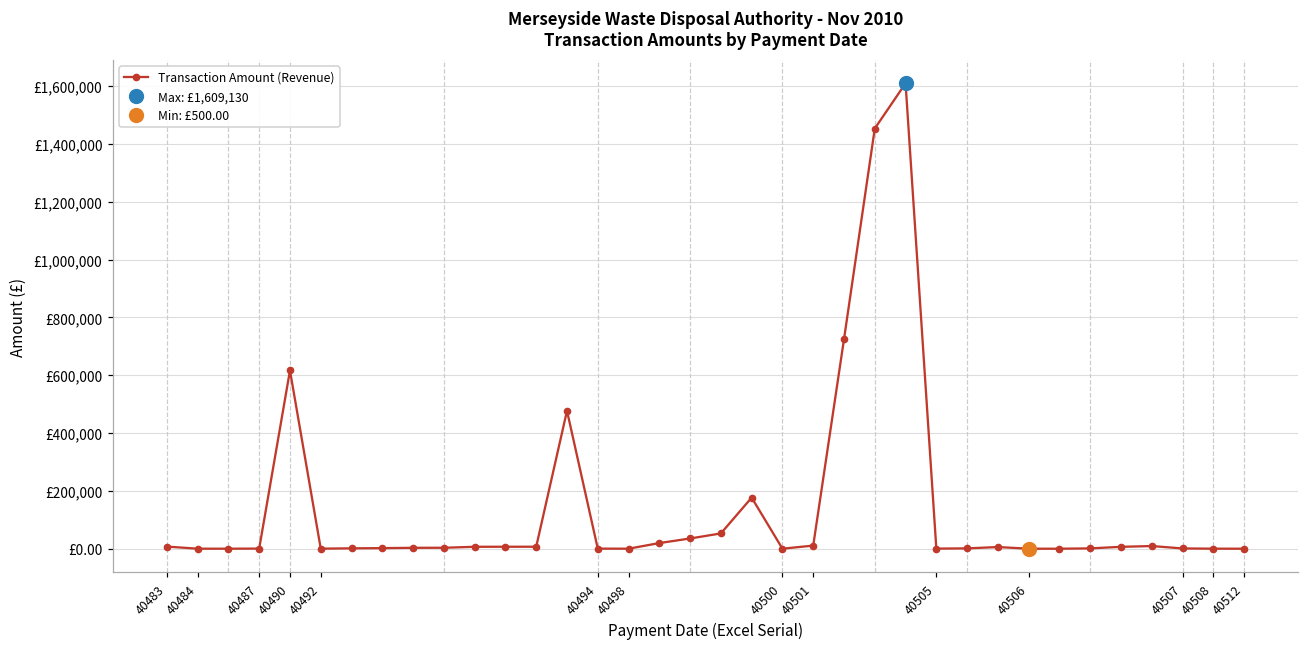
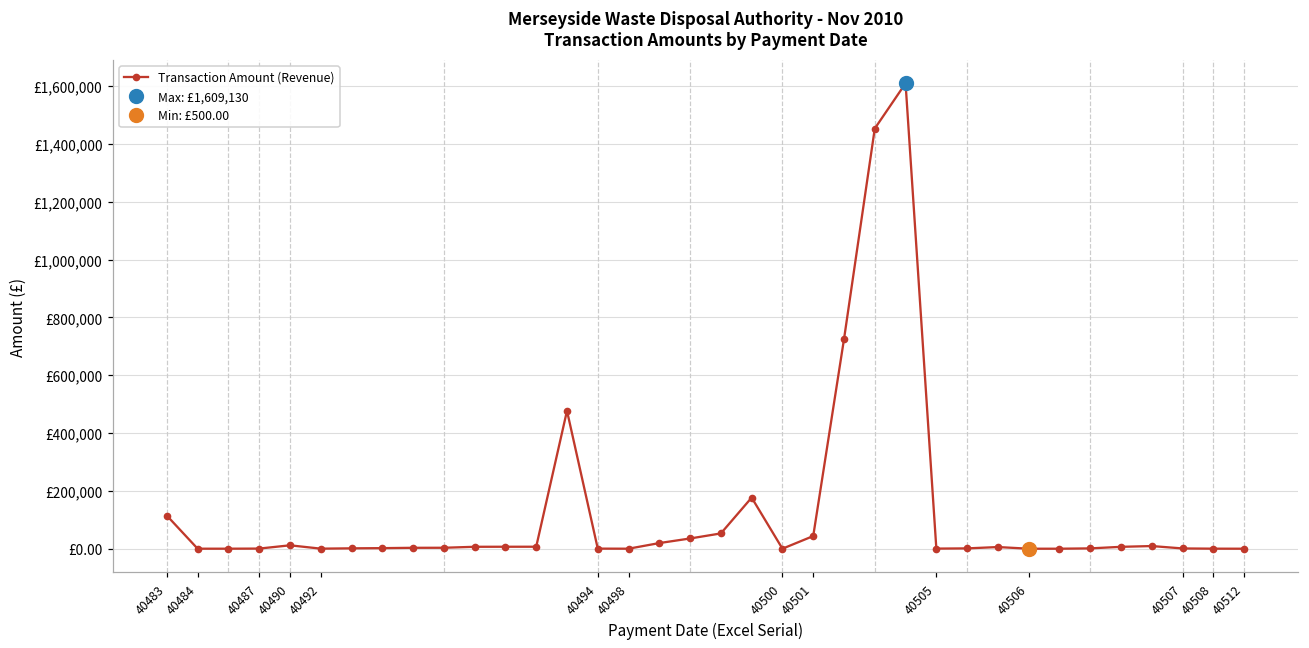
Transaction Amount (Revenue), 40483: £10,000 -> £110,000
Transaction Amount (Revenue), 40490: £620,000 -> £10,000
Transaction Amount (Revenue), 40501: £10,000 -> £40,000
